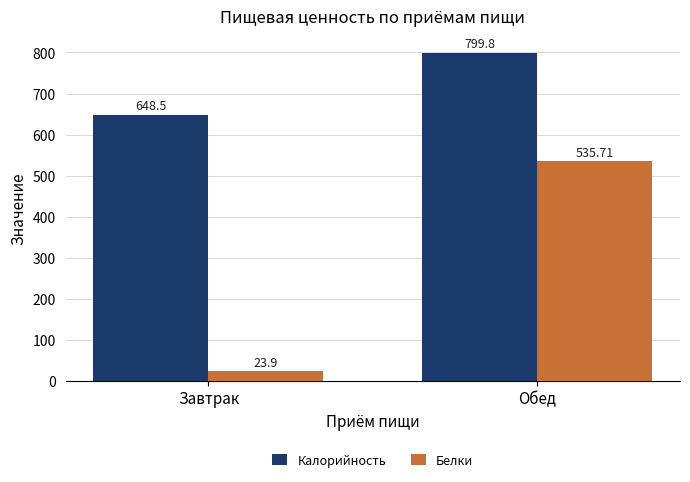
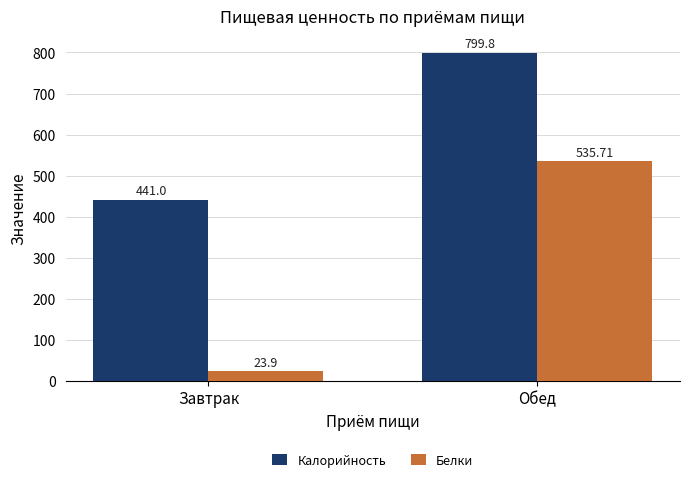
Калорийность, Завтрак: 648.5 -> 441.0
